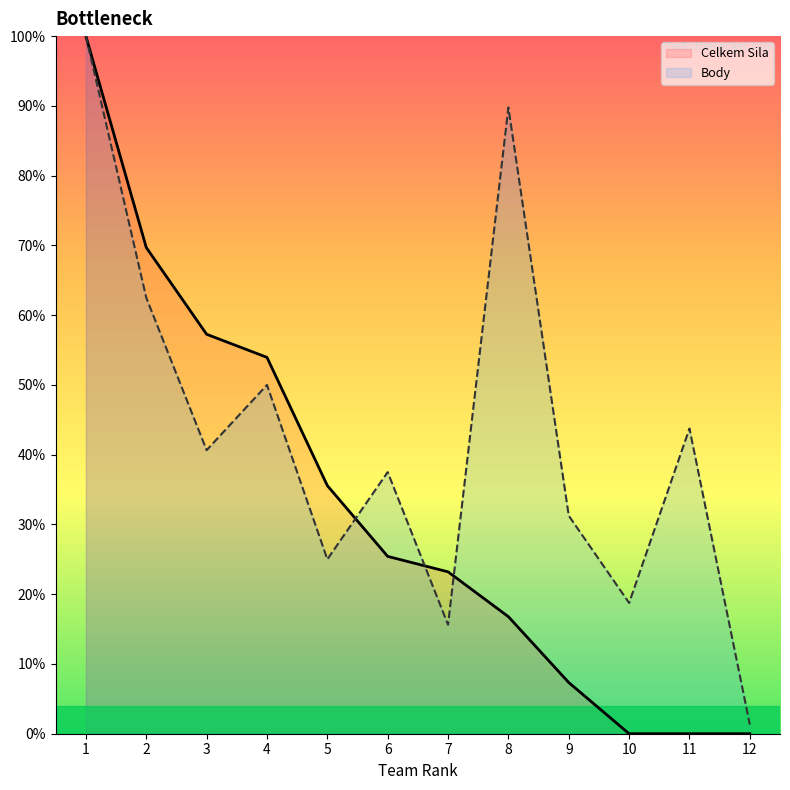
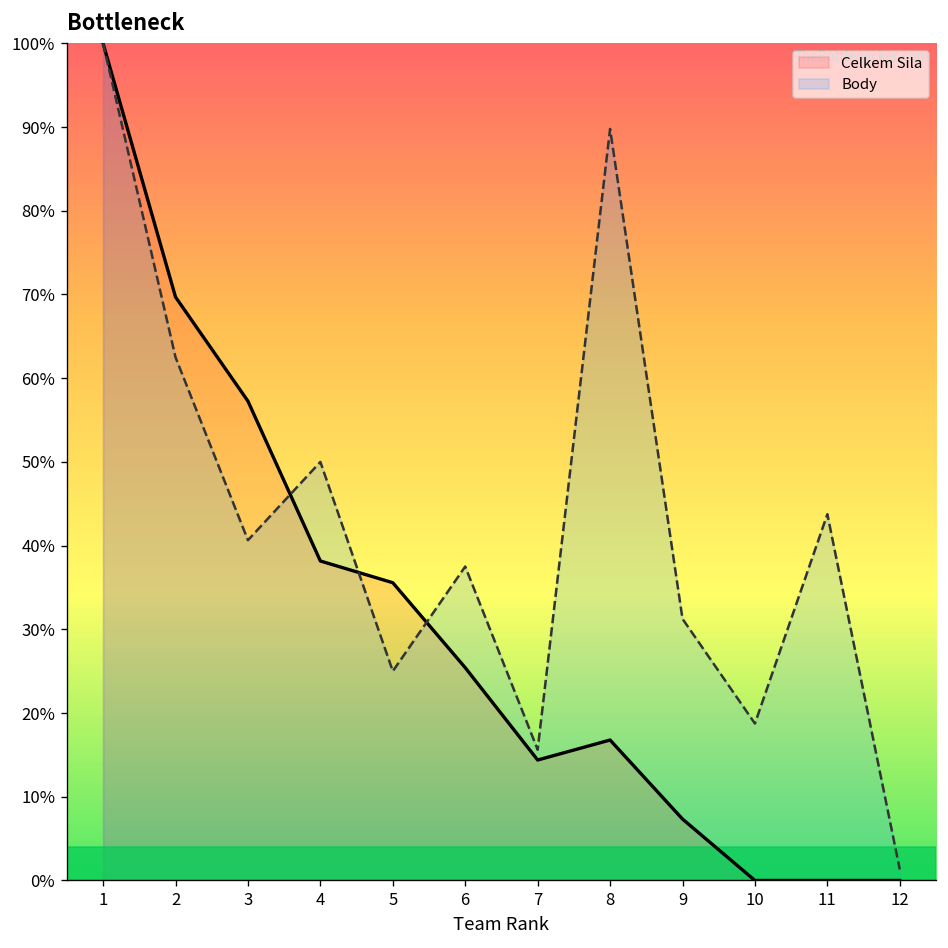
Celkem Sila, 4: 54% -> 38%
Celkem Sila, 7: 23% -> 14%
